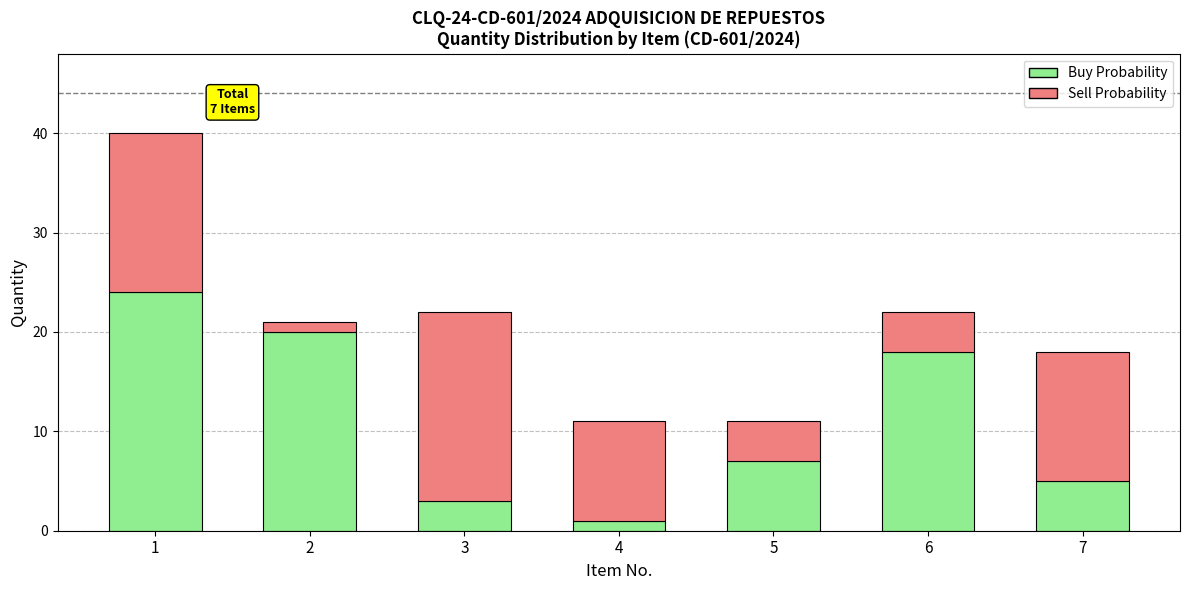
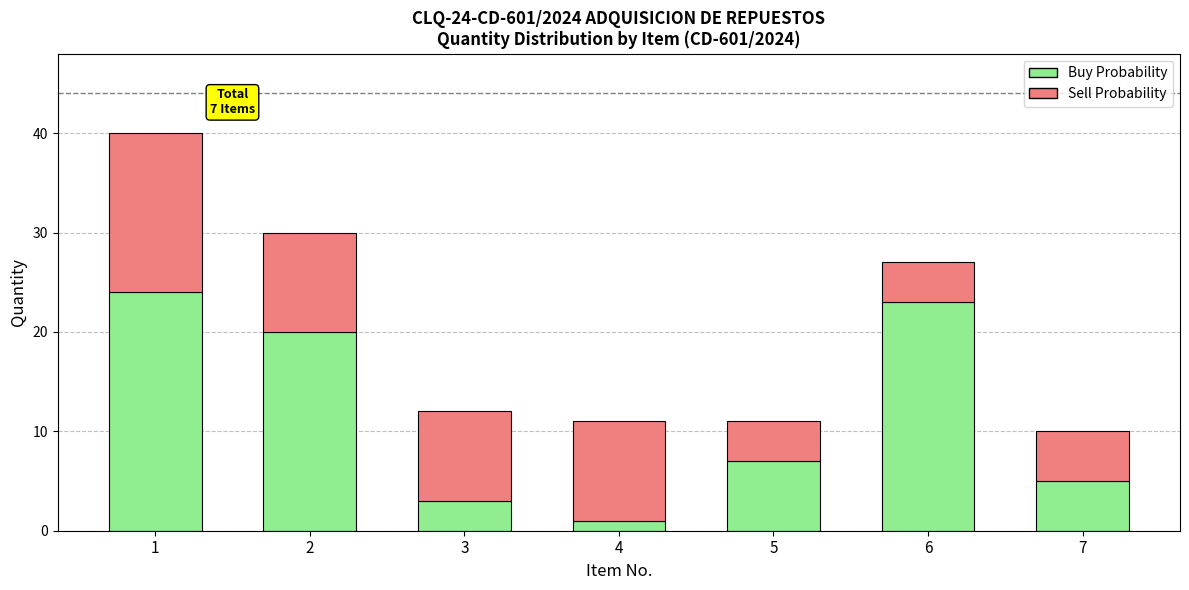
Sell Probability, 2: 1 -> 10
Sell Probability, 3: 19 -> 9
Buy Probability, 6: 18 -> 23
Sell Probability, 7: 13 -> 5
